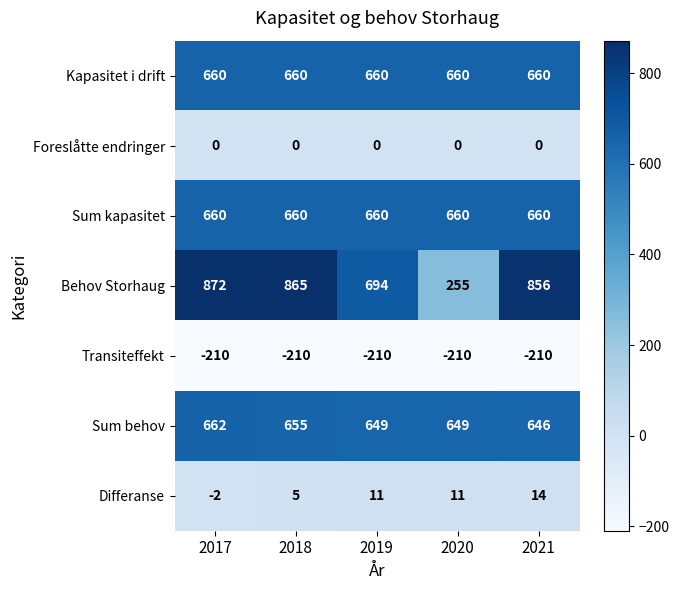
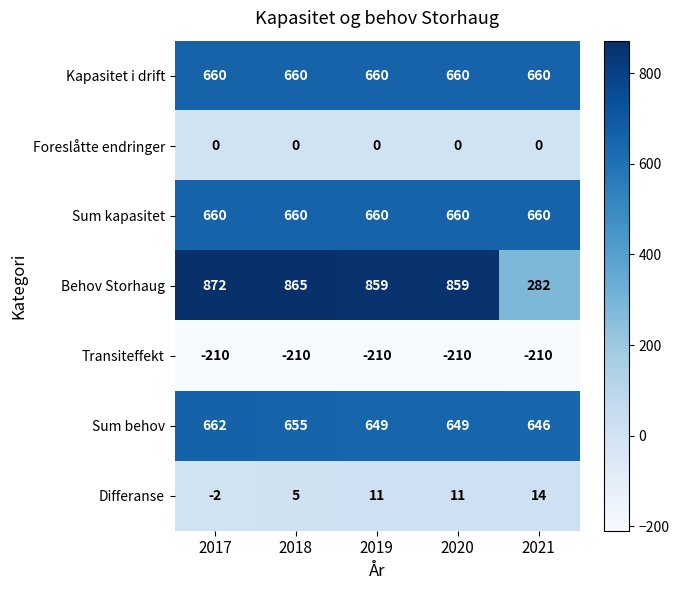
Behov Storhaug, 2019: 694 -> 859
Behov Storhaug, 2020: 255 -> 859
Behov Storhaug, 2021: 856 -> 282
